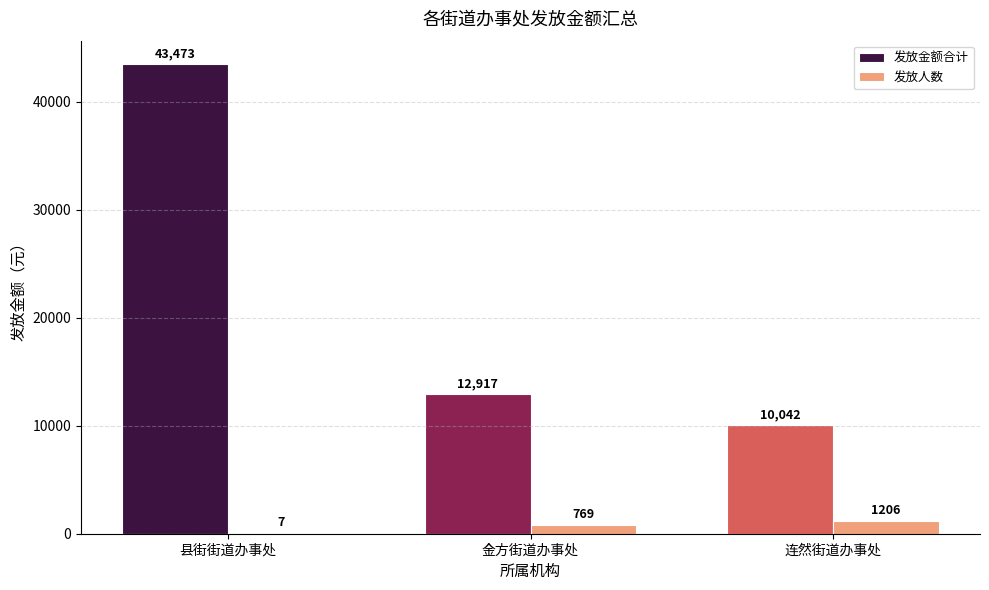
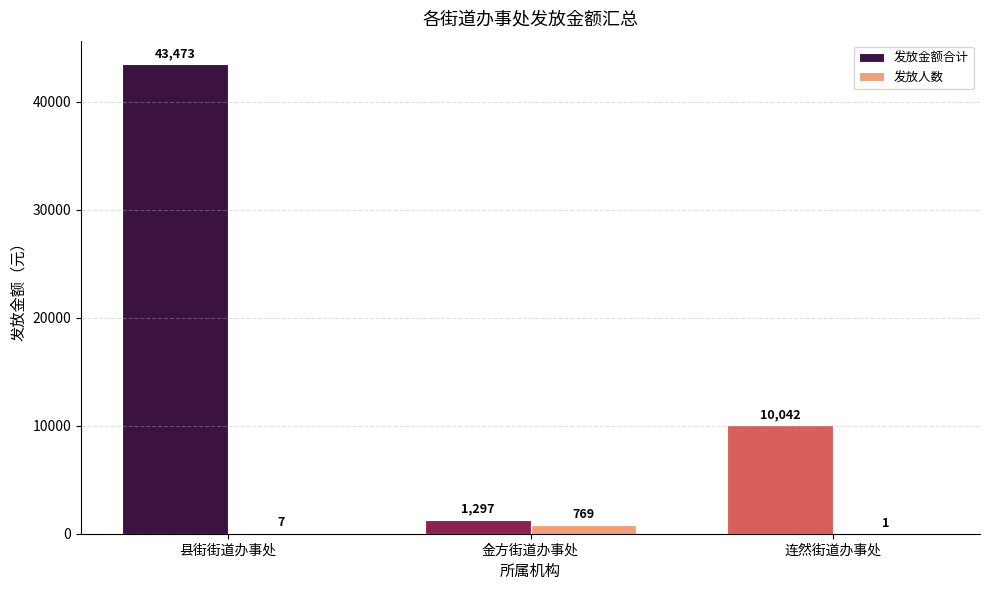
发放金额合计, 金方街道办事处: 12,917 -> 1,297
发放人数, 连然街道办事处: 1206 -> 1
